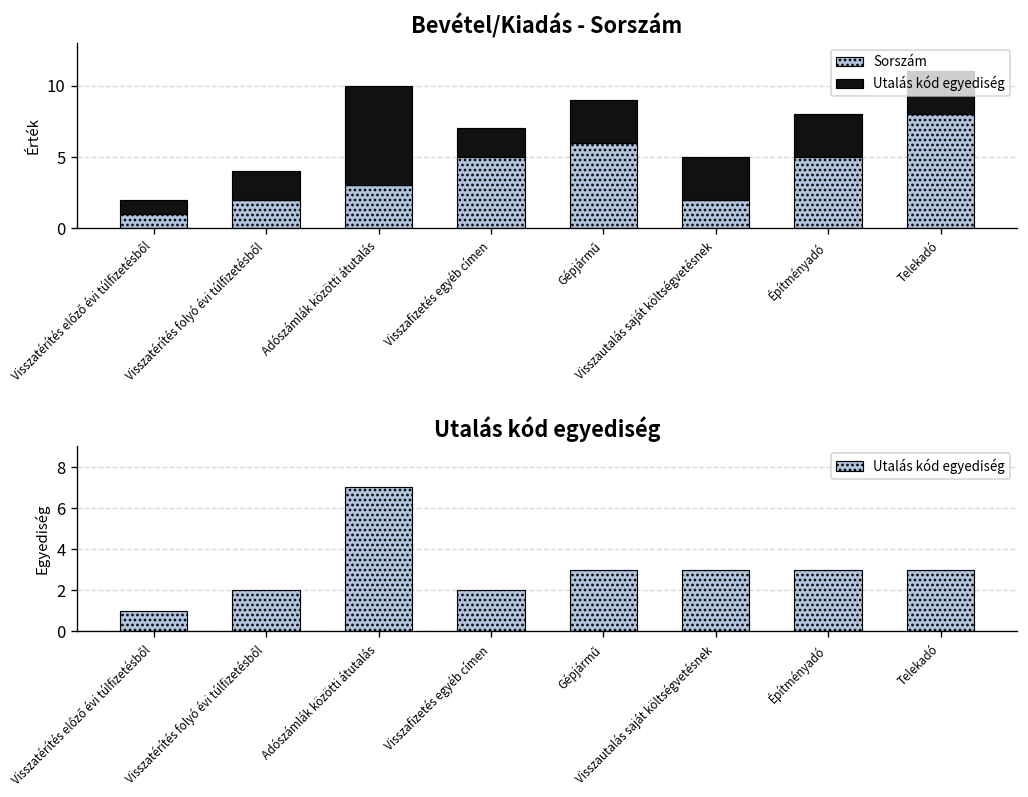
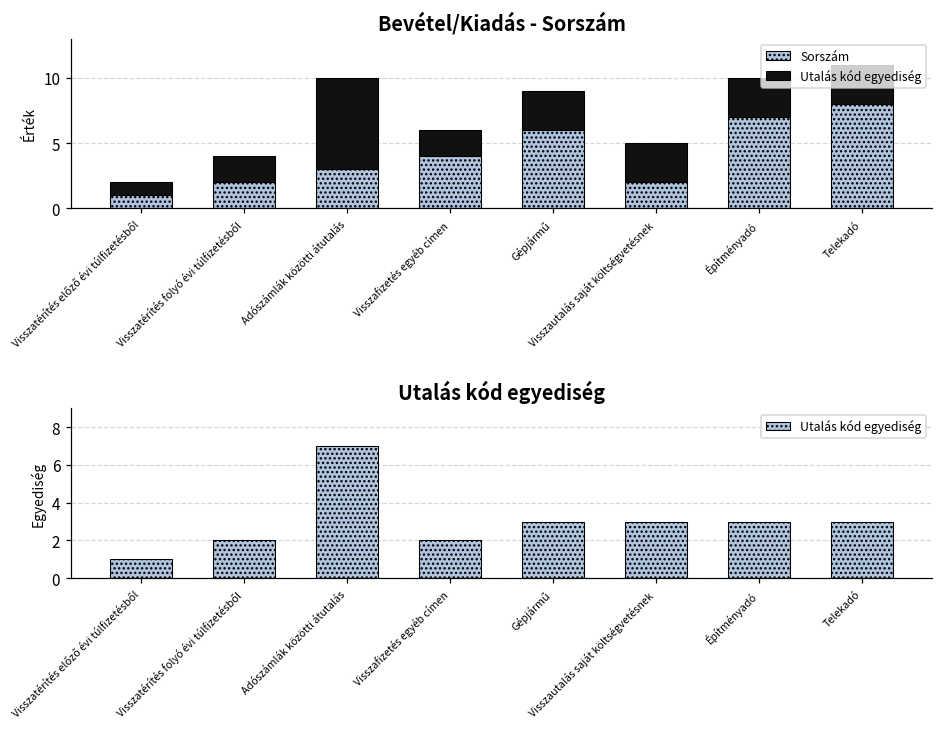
Bevétel/Kiadás - Sorszám, Sorszám, Visszafizetés egyéb címen: 5 -> 4
Bevétel/Kiadás - Sorszám, Sorszám, Építményadó: 5 -> 7
